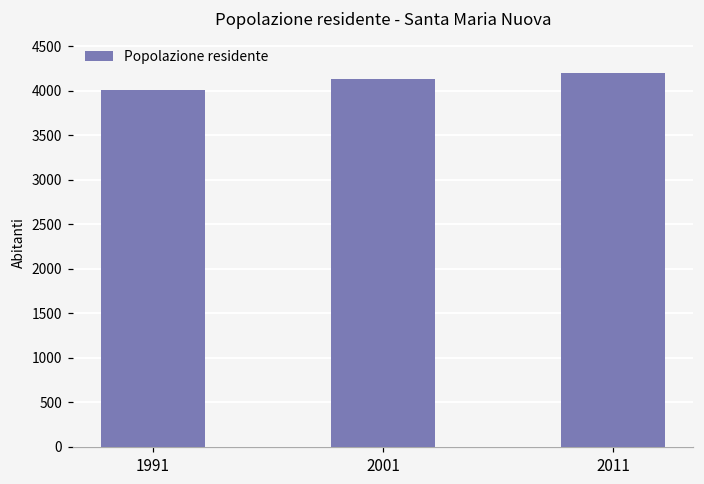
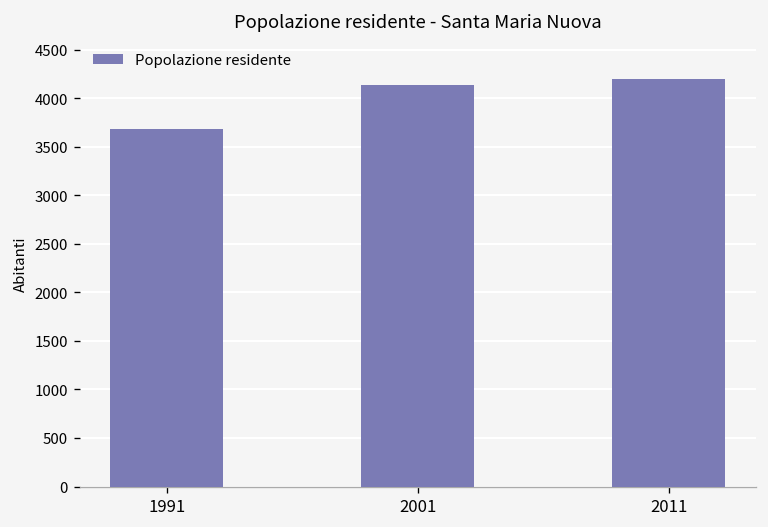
1991: 4000 -> 3700
